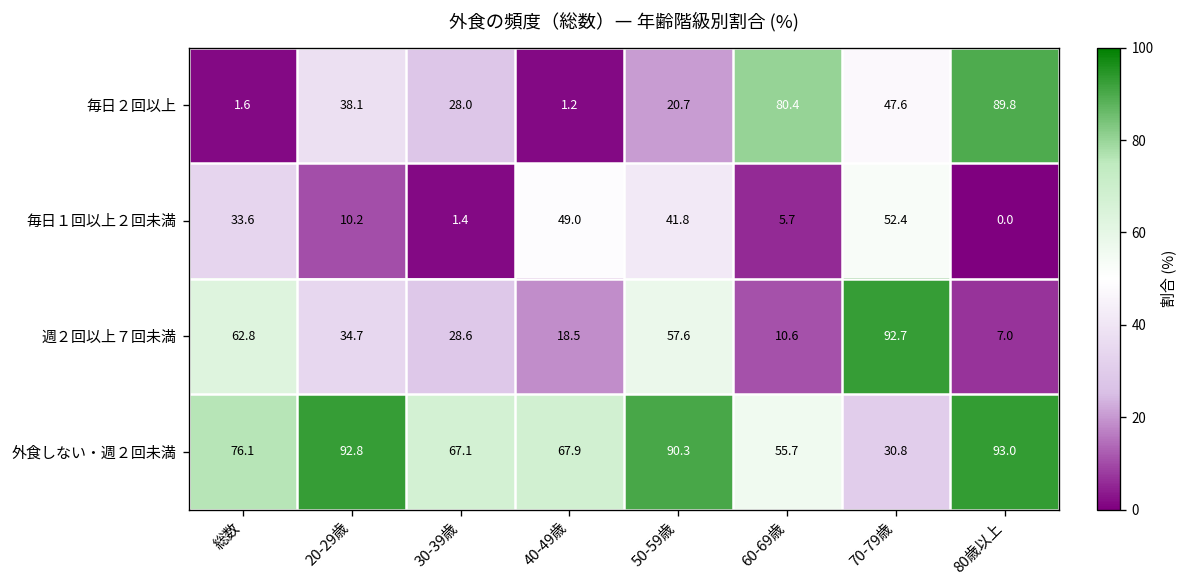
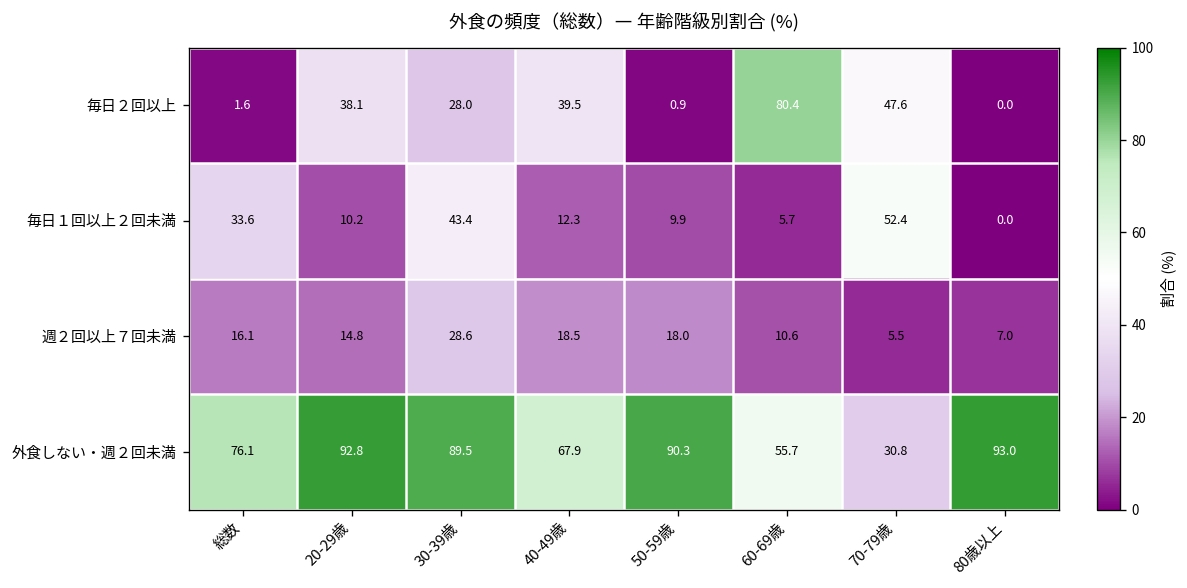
毎日２回以上, 40-49歳: 1.2 -> 39.5
毎日２回以上, 50-59歳: 20.7 -> 0.9
毎日２回以上, 80歳以上: 89.8 -> 0.0
毎日１回以上２回未満, 30-39歳: 1.4 -> 43.4
毎日１回以上２回未満, 40-49歳: 49.0 -> 12.3
毎日１回以上２回未満, 50-59歳: 41.8 -> 9.9
週２回以上７回未満, 総数: 62.8 -> 16.1
週２回以上７回未満, 20-29歳: 34.7 -> 14.8
週２回以上７回未満, 50-59歳: 57.6 -> 18.0
週２回以上７回未満, 70-79歳: 92.7 -> 5.5
外食しない・週２回未満, 30-39歳: 67.1 -> 89.5
